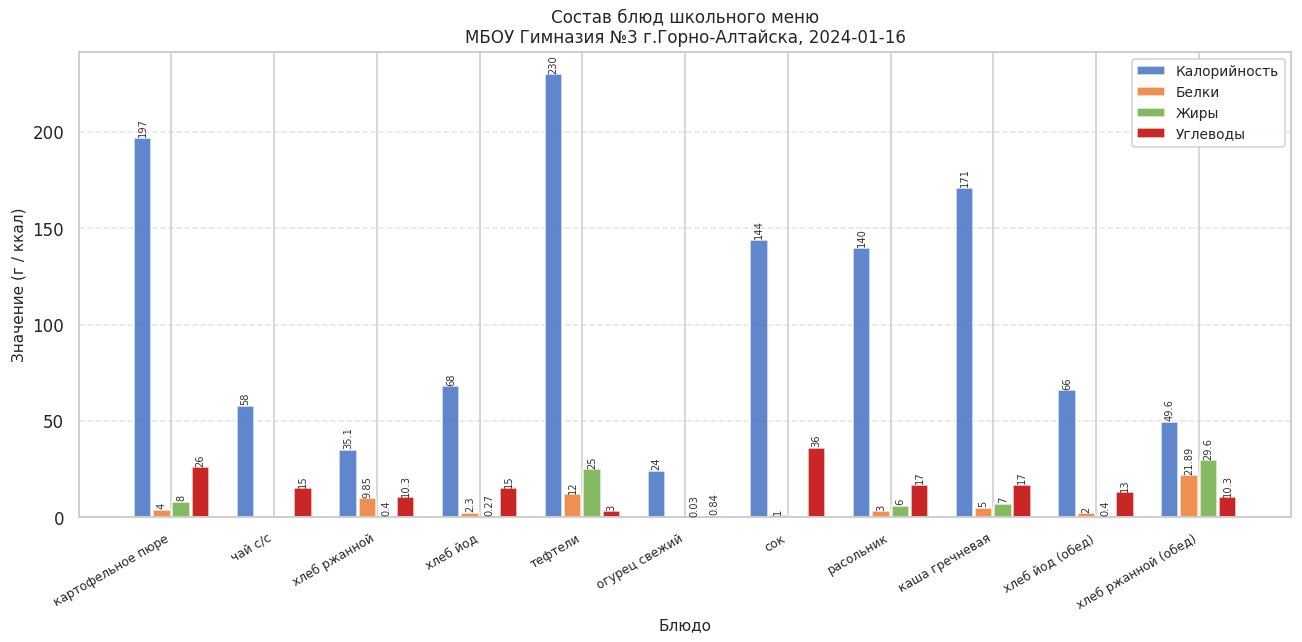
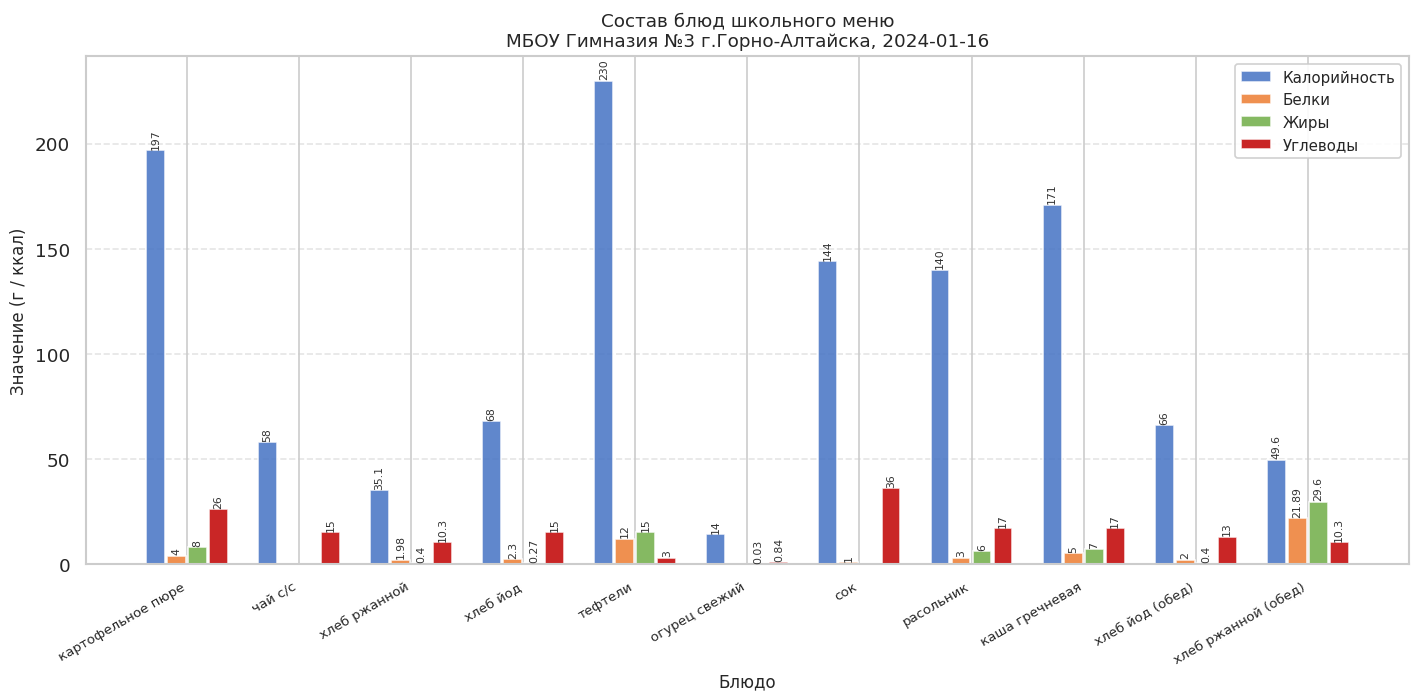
Белки, хлеб ржанной: 9.85 -> 1.98
Жиры, тефтели: 25 -> 15
Калорийность, огурец свежий: 24 -> 14
